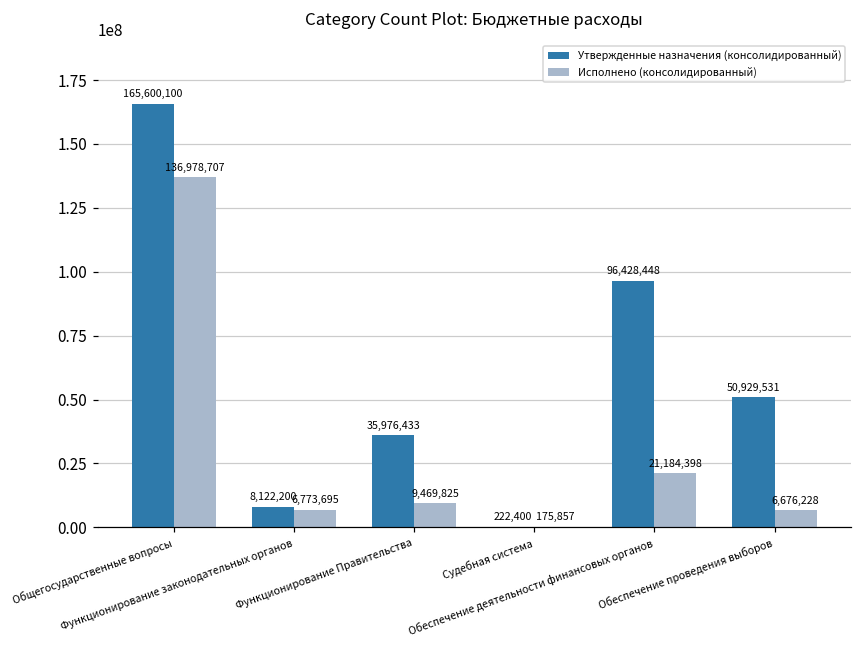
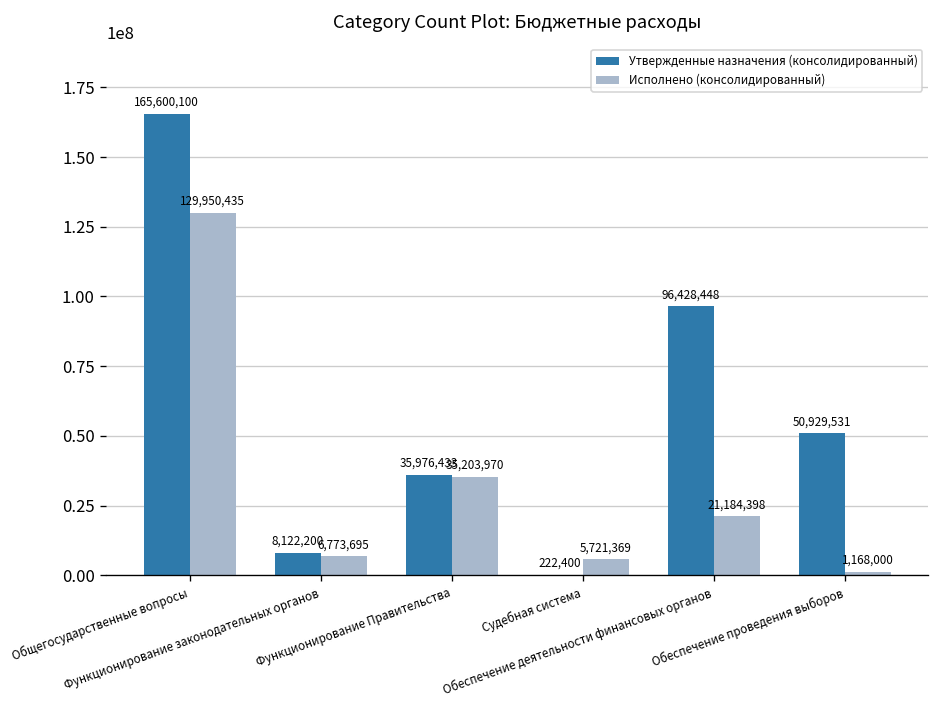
Исполнено (консолидированный), Общегосударственные вопросы: 136,978,707 -> 129,950,435
Исполнено (консолидированный), Функционирование Правительства: 9,469,825 -> 35,203,970
Исполнено (консолидированный), Судебная система: 175,857 -> 5,721,369
Исполнено (консолидированный), Обеспечение проведения выборов: 6,676,228 -> 1,168,000
